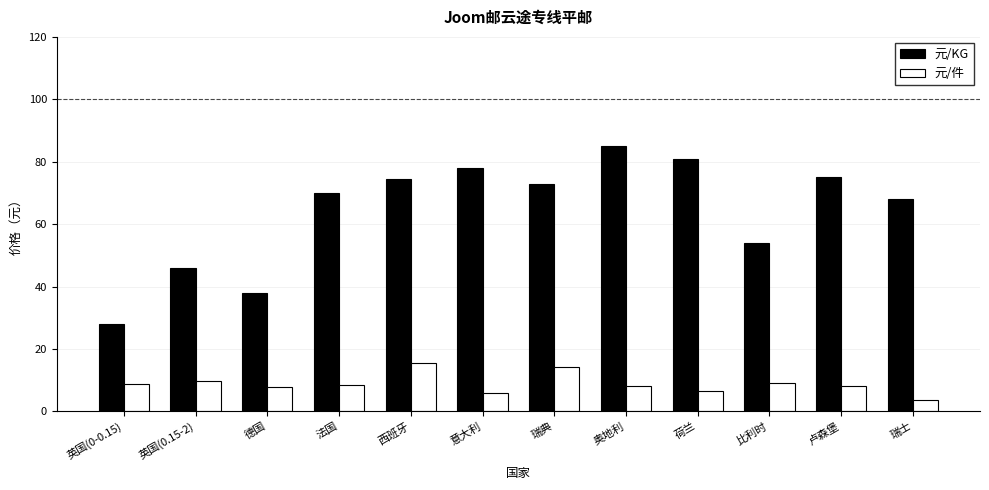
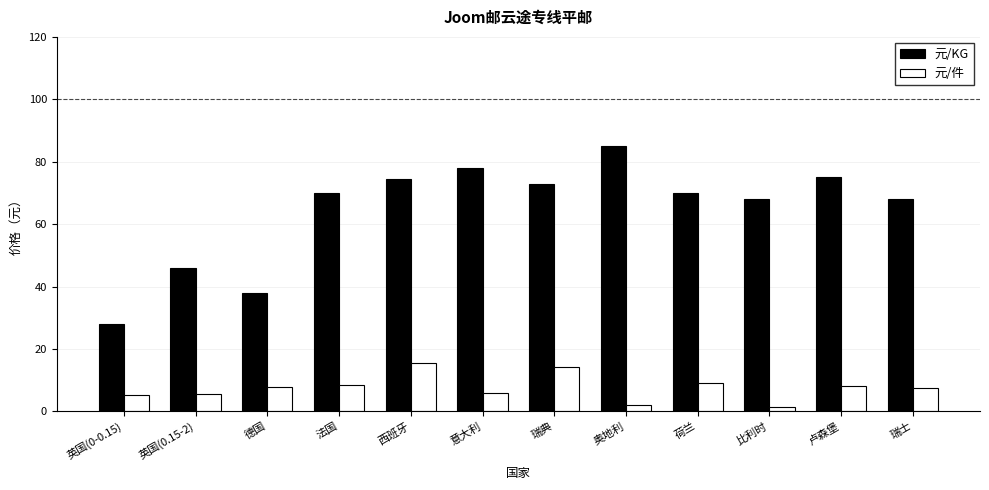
元/件, 英国(0-0.15): 9 -> 5
元/件, 英国(0.15-2): 10 -> 6
元/件, 奥地利: 8 -> 2
元/KG, 荷兰: 81 -> 70
元/件, 荷兰: 7 -> 9
元/KG, 比利时: 54 -> 68
元/件, 比利时: 9 -> 1
元/件, 瑞士: 4 -> 8
